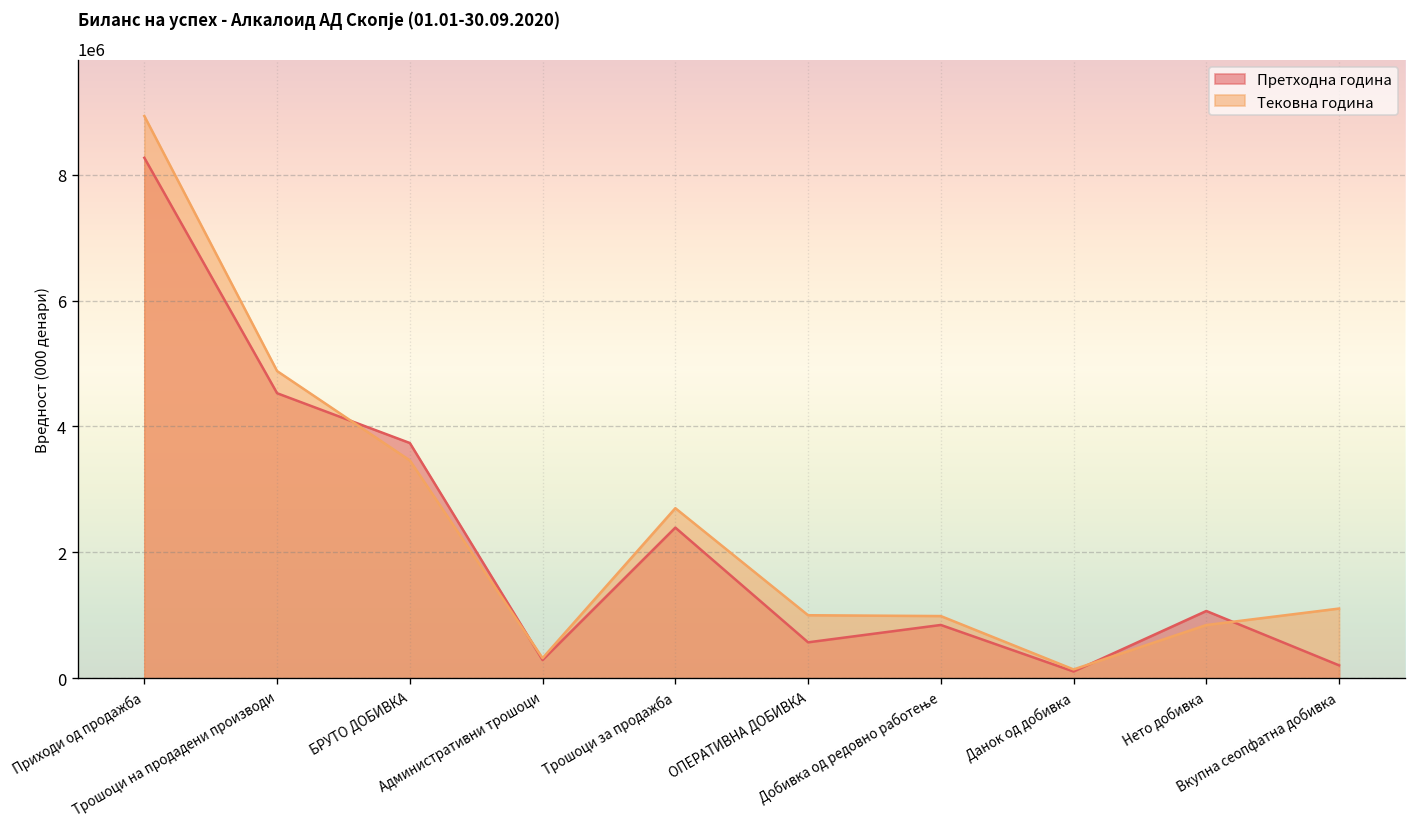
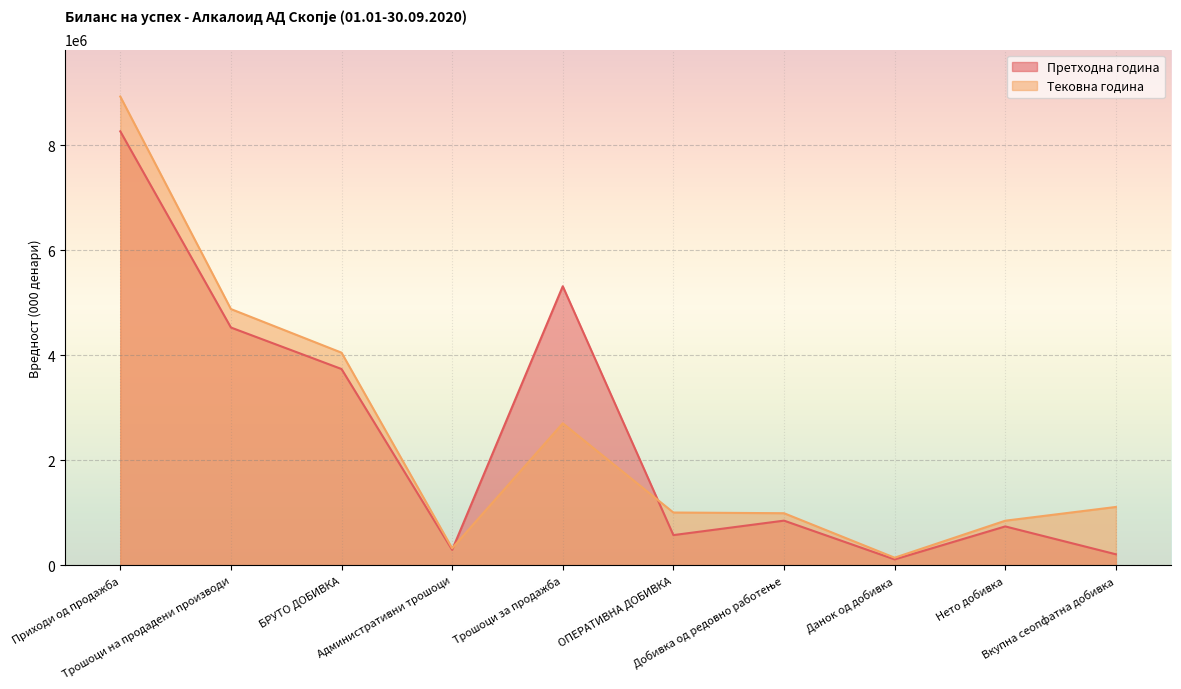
Тековна година, БРУТО ДОБИВКА: 3500000 -> 4000000
Претходна година, Трошоци за продажба: 2400000 -> 5300000
Претходна година, Нето добивка: 1100000 -> 700000
